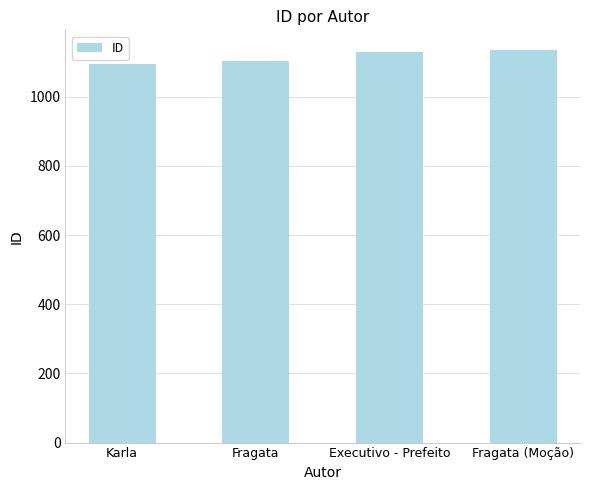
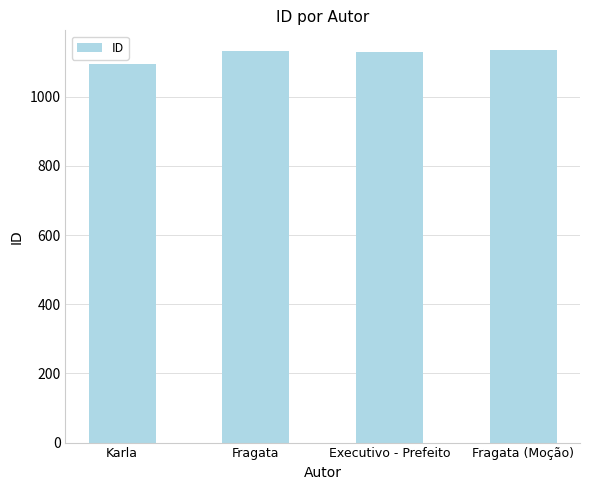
Fragata: 1100 -> 1130
